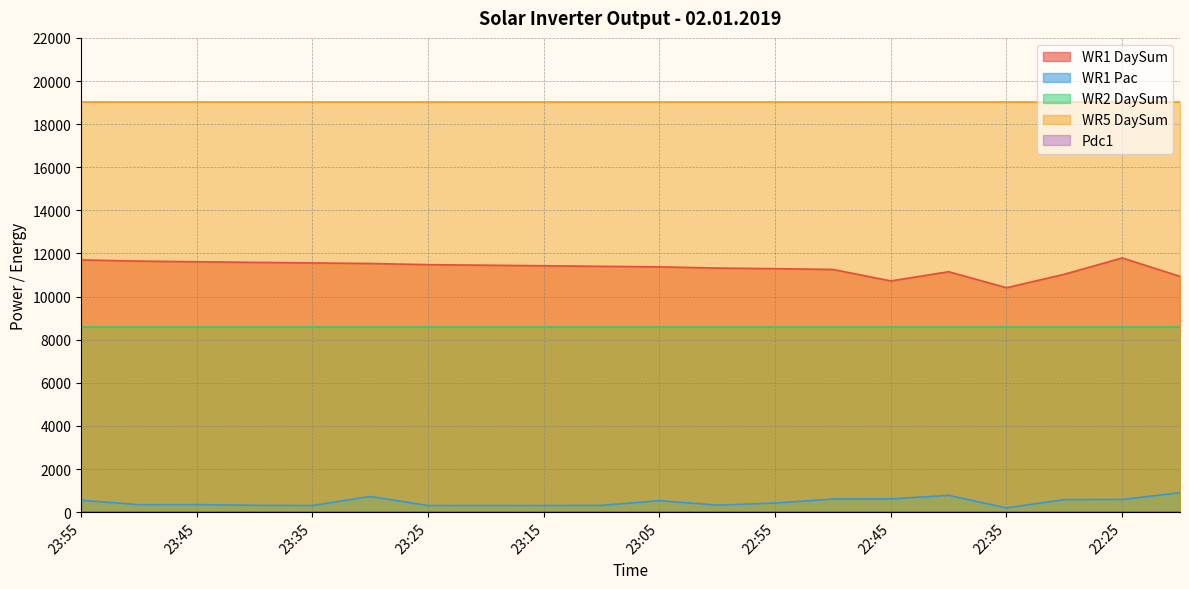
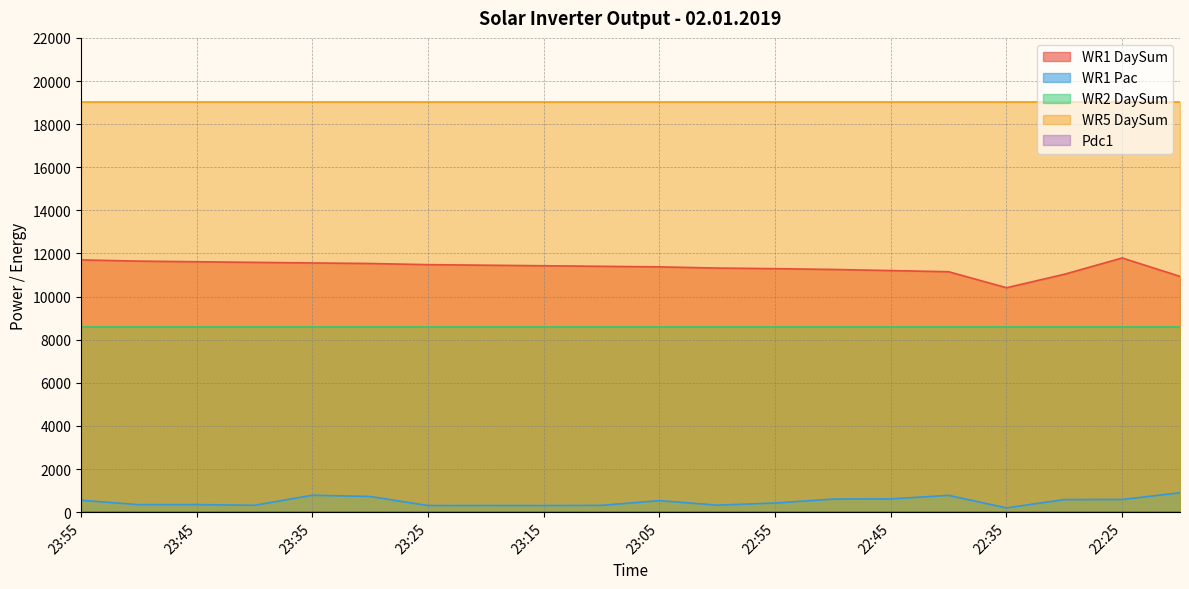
WR1 Pac, 23:35: 300 -> 800
WR1 DaySum, 22:45: 10700 -> 11200
